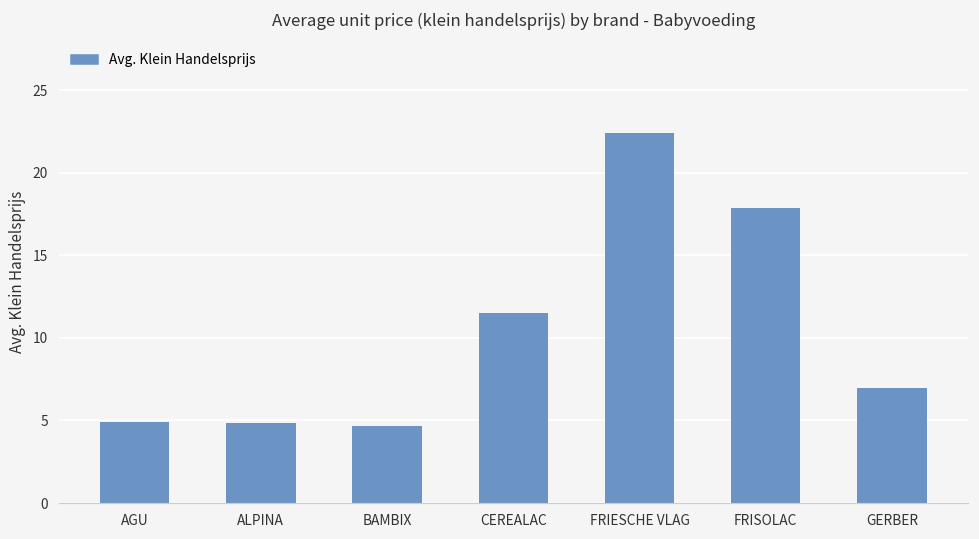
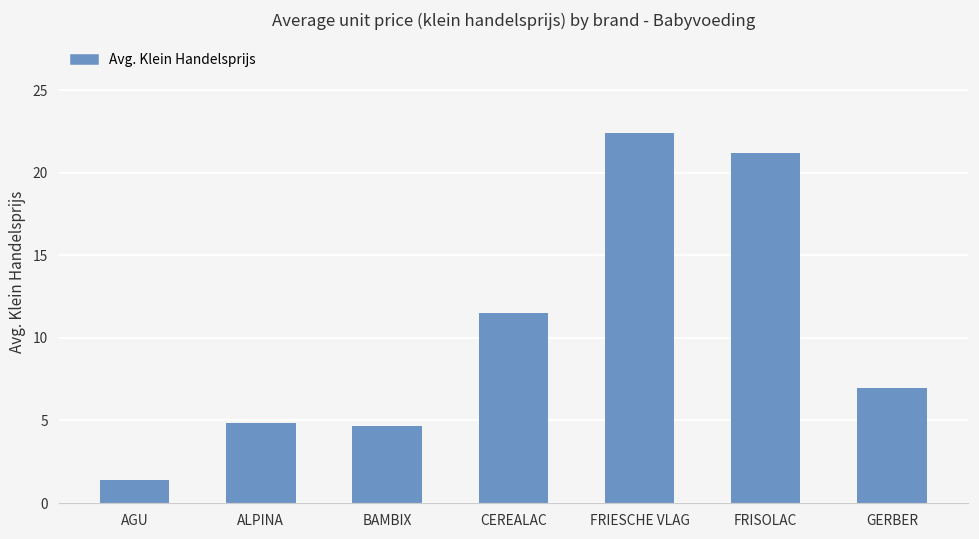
AGU: 4.9 -> 1.4
FRISOLAC: 17.9 -> 21.2
